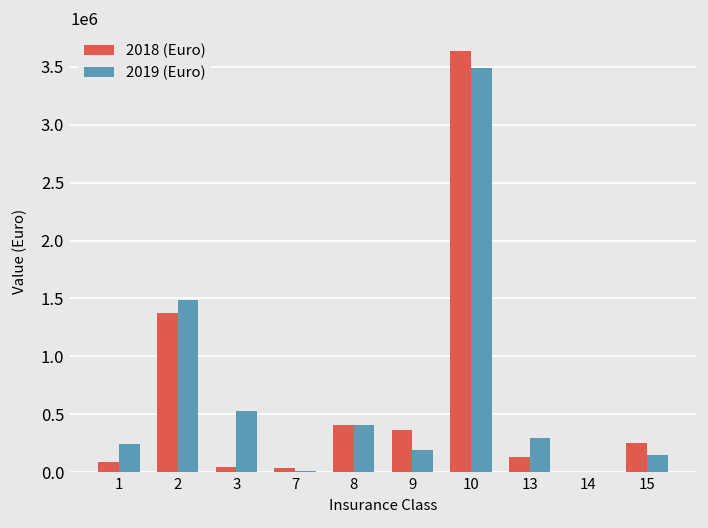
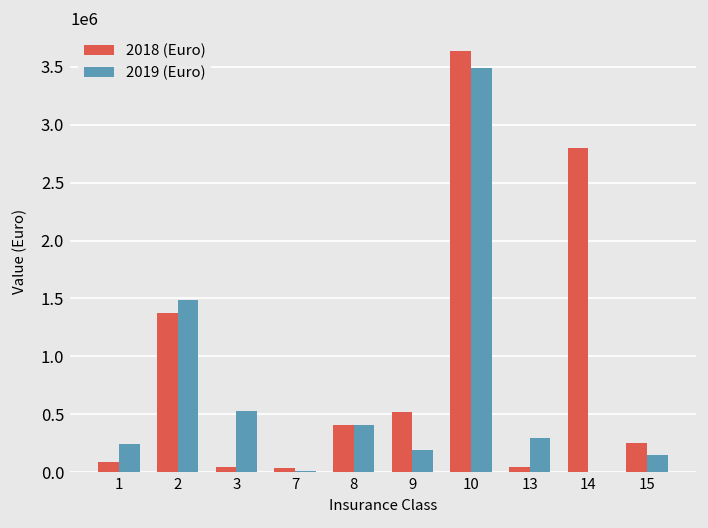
2018 (Euro), 9: 400000 -> 500000
2018 (Euro), 13: 100000 -> 0
2018 (Euro), 14: 0 -> 2800000
